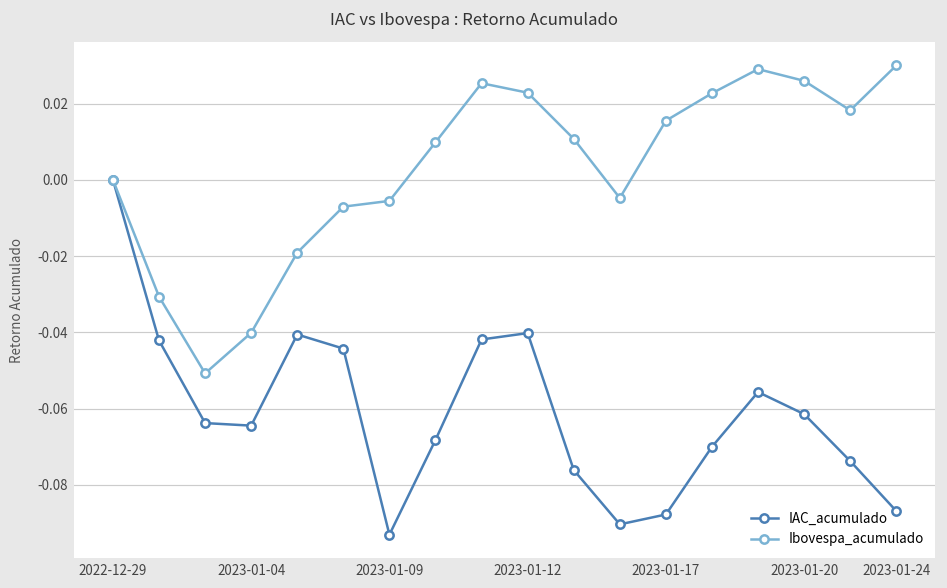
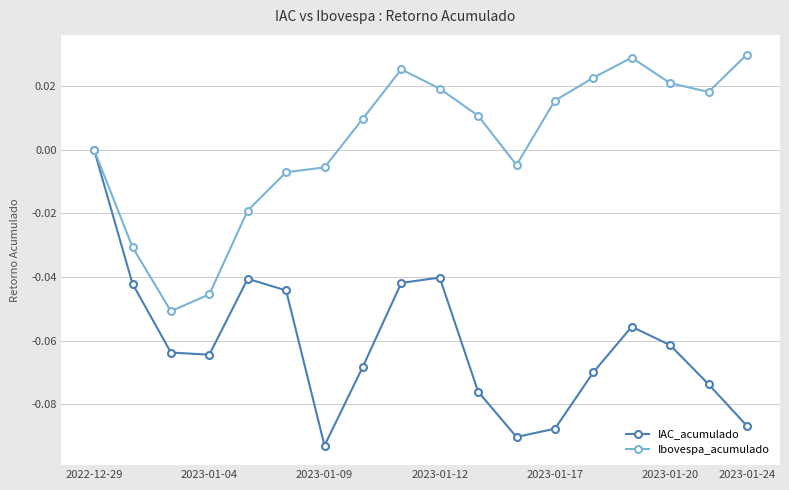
Ibovespa_acumulado, 2023-01-04: -0.040 -> -0.045
Ibovespa_acumulado, 2023-01-12: 0.023 -> 0.019
Ibovespa_acumulado, 2023-01-20: 0.026 -> 0.021
